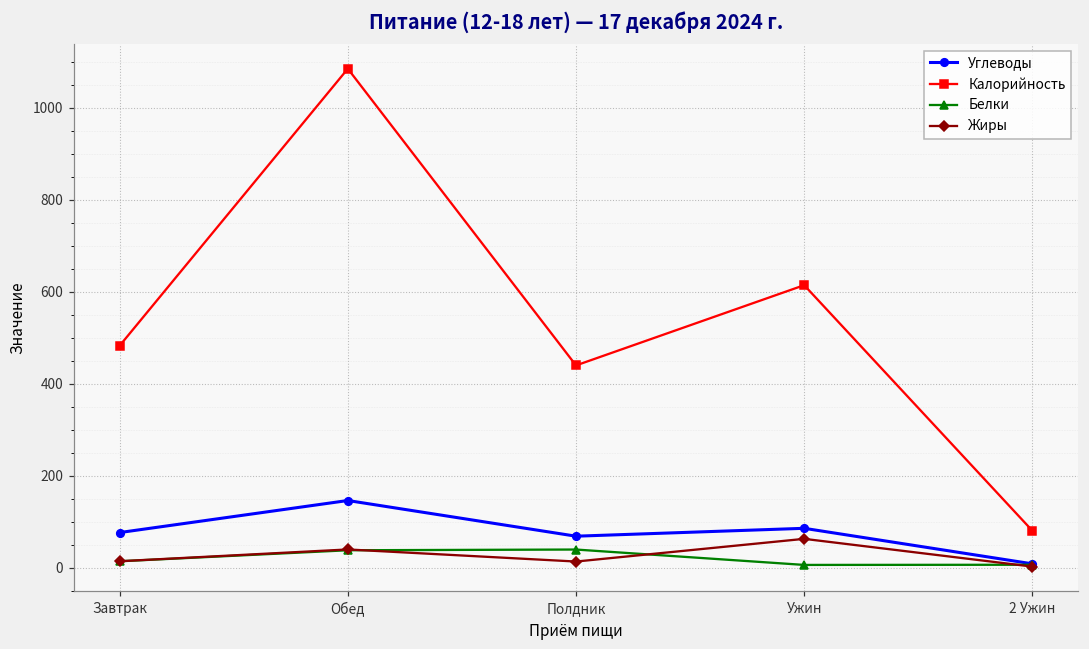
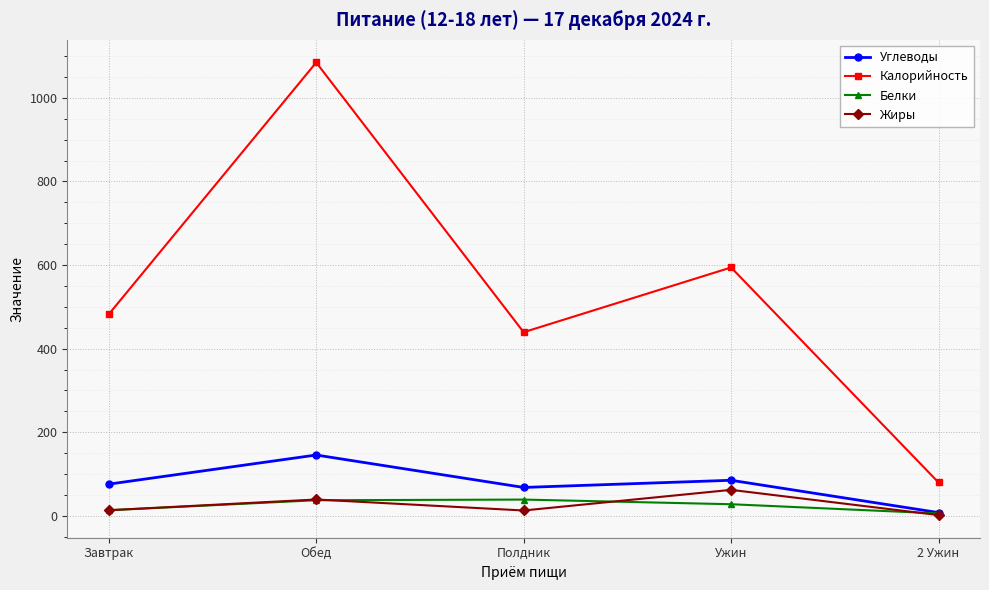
Калорийность, Ужин: 610 -> 590
Белки, Ужин: 10 -> 30
